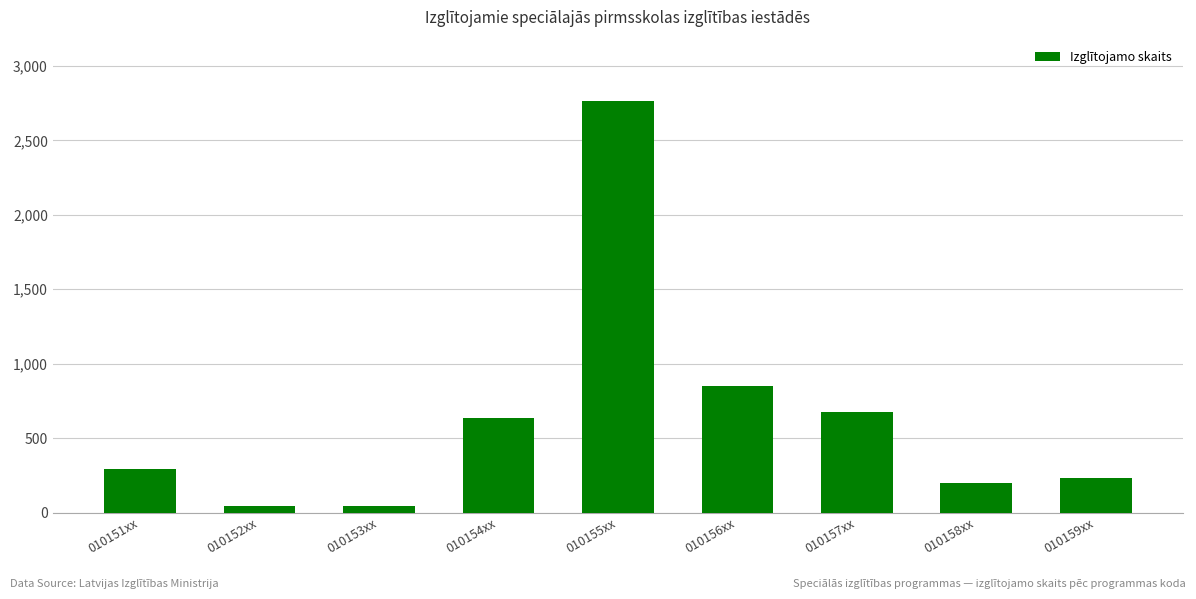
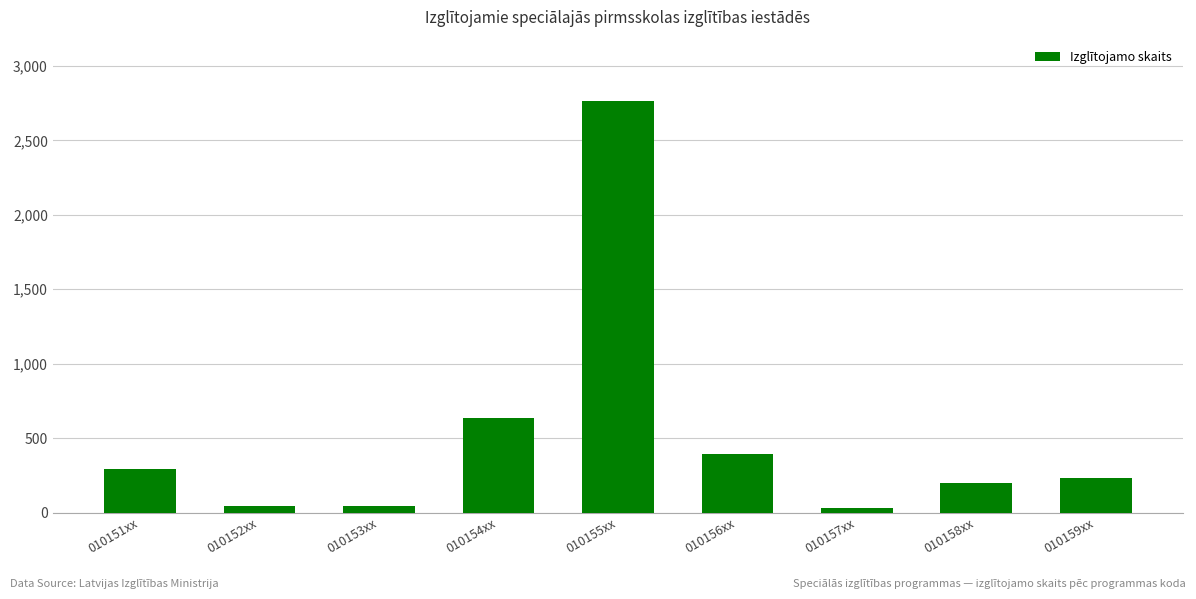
010156xx: 850 -> 390
010157xx: 680 -> 30
